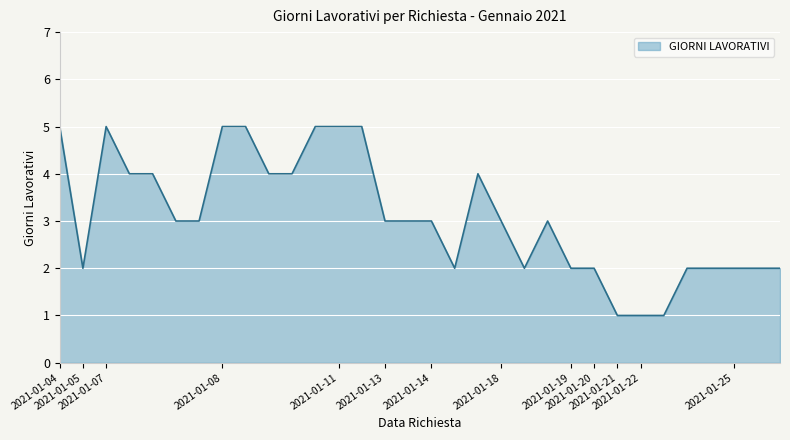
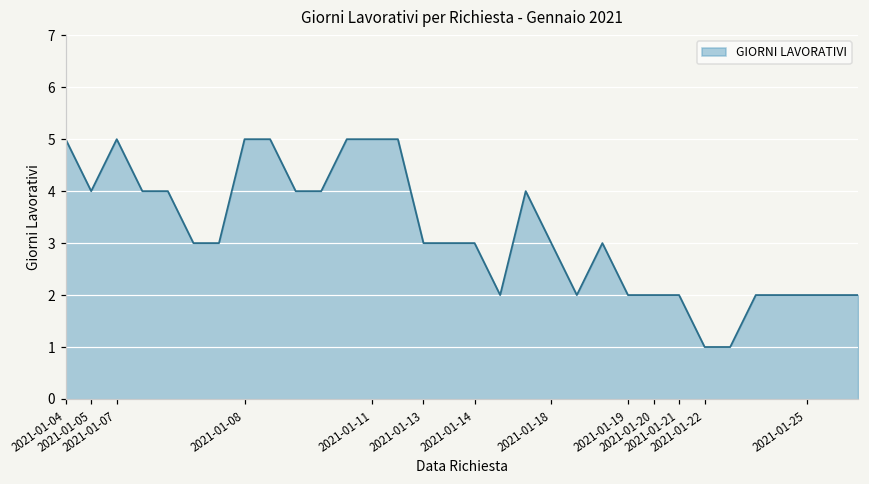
2021-01-05: 2 -> 4
2021-01-21: 1 -> 2
